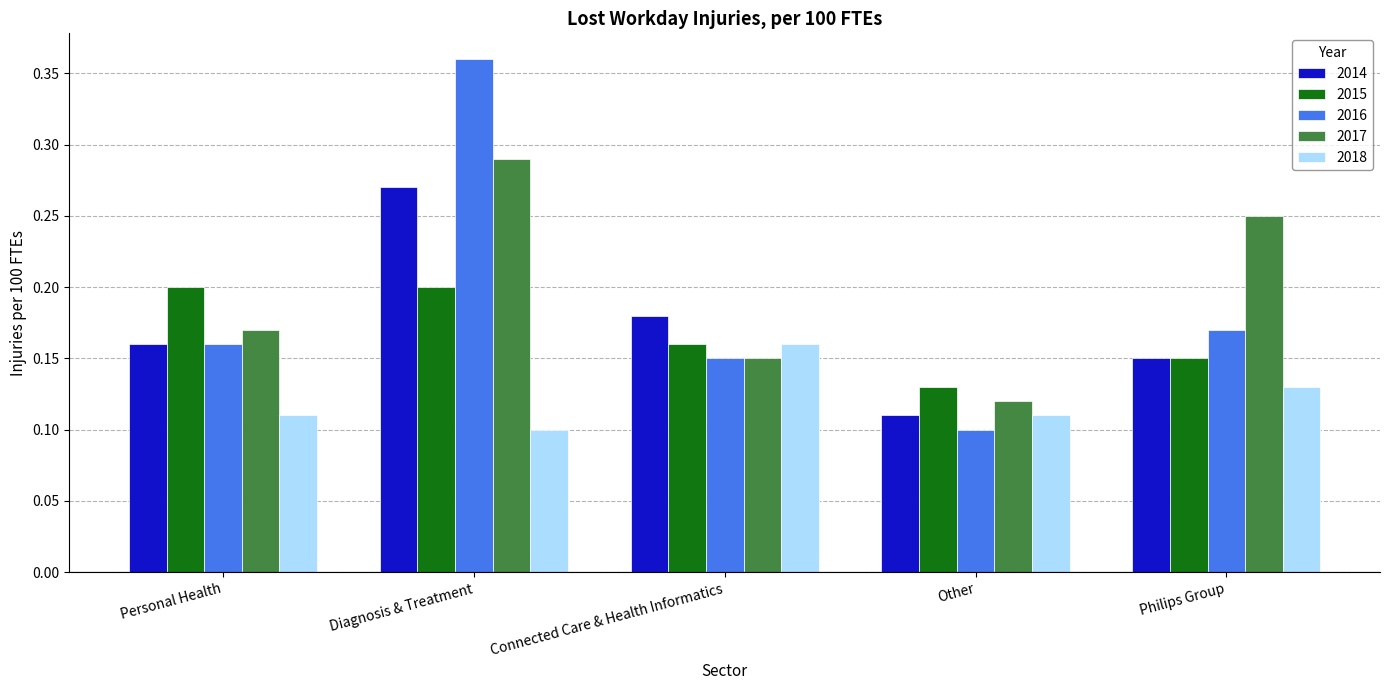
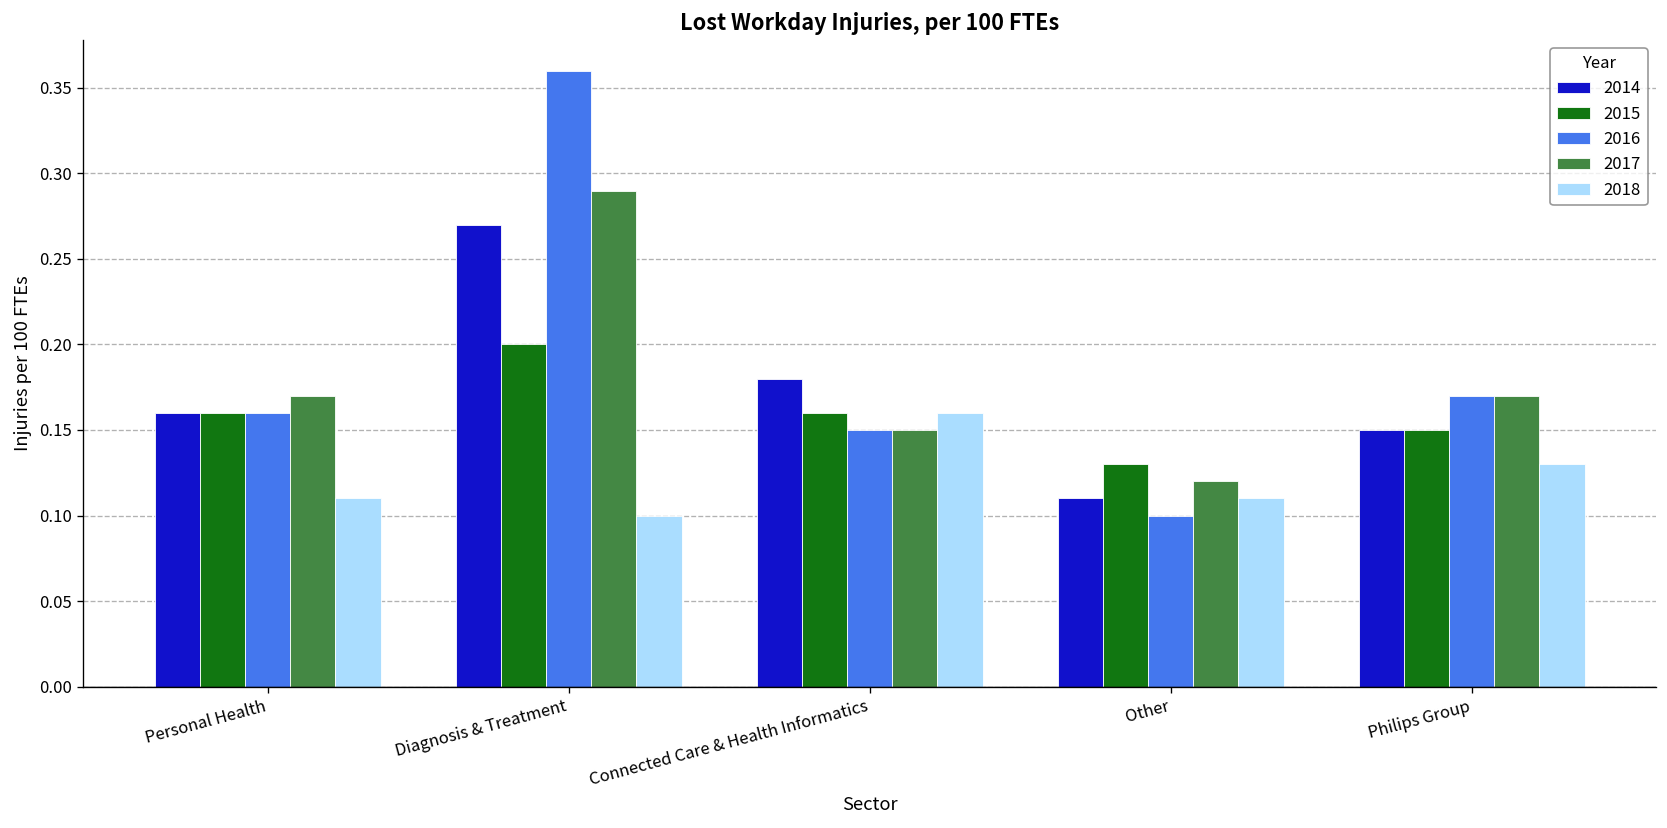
2015, Personal Health: 0.20 -> 0.16
2017, Philips Group: 0.25 -> 0.17
